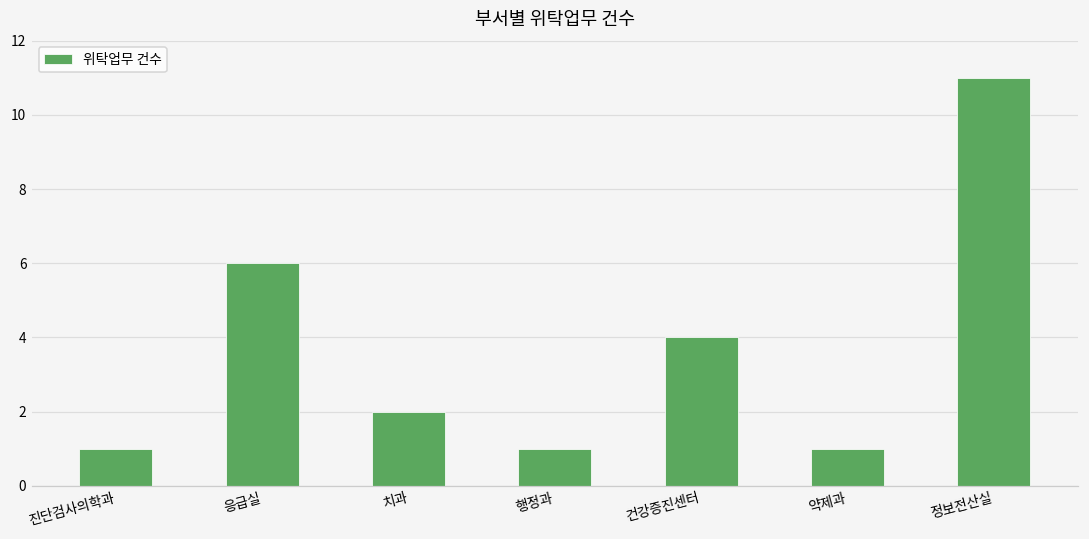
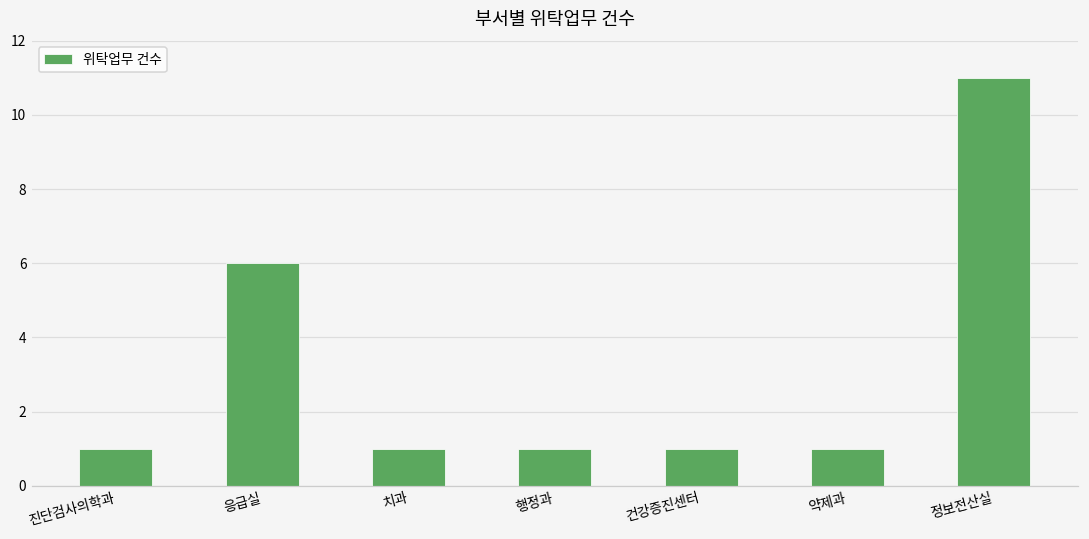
치과: 2 -> 1
건강증진센터: 4 -> 1
